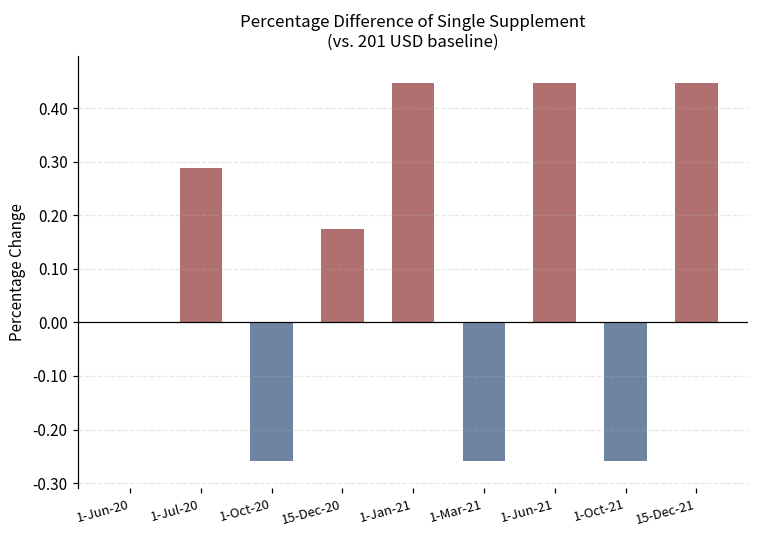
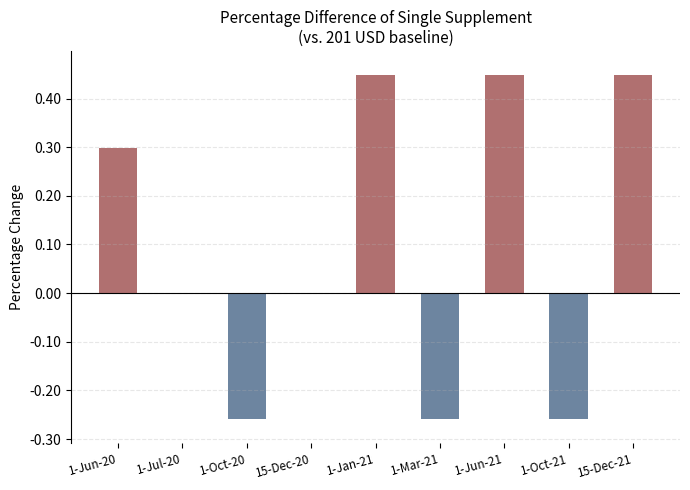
1-Jun-20: 0.00 -> 0.30
1-Jul-20: 0.29 -> 0.00
15-Dec-20: 0.17 -> 0.00
